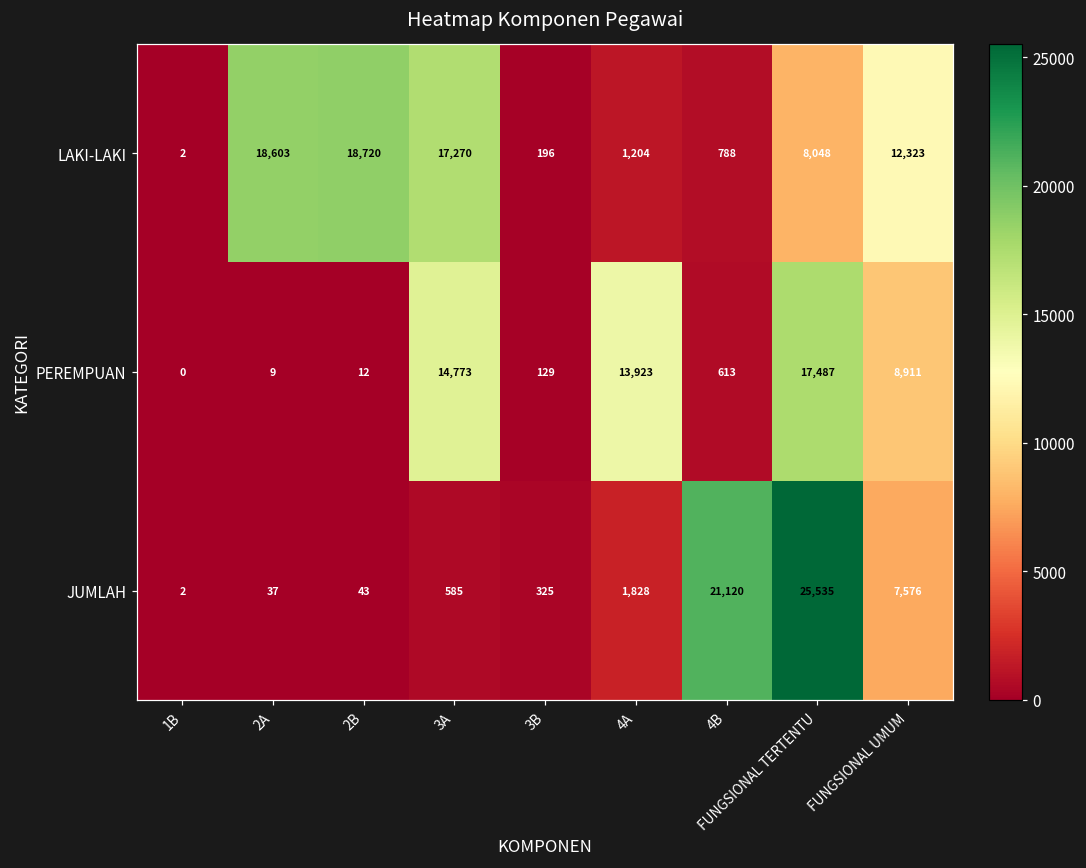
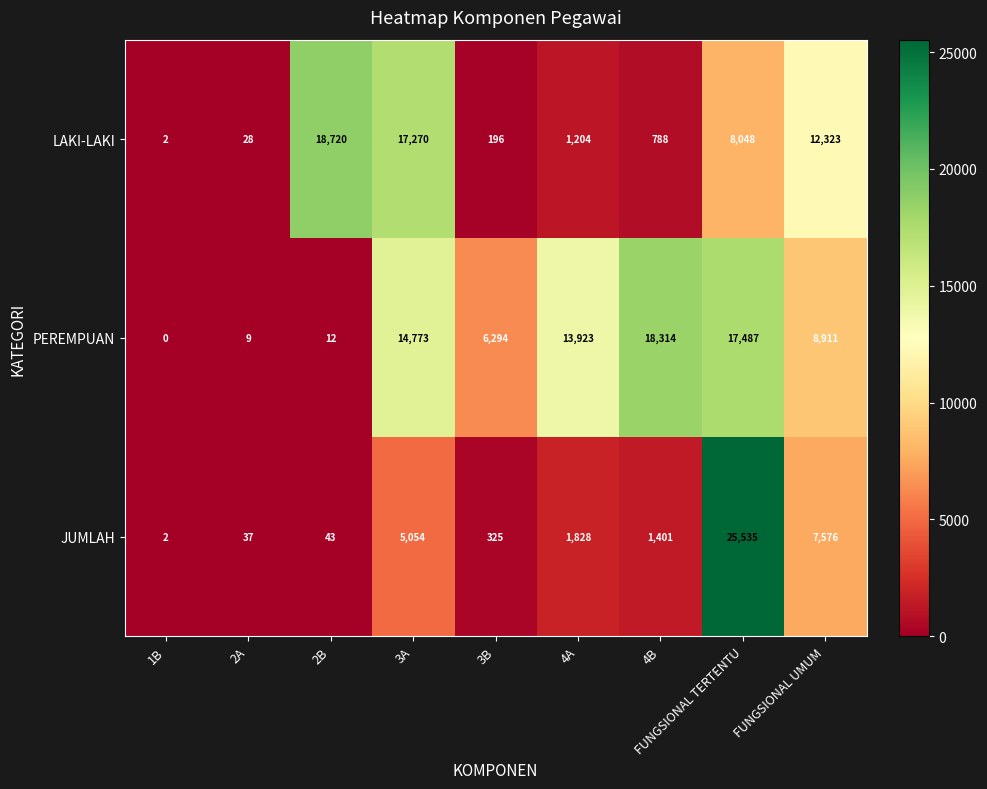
LAKI-LAKI, 2A: 18,603 -> 28
PEREMPUAN, 3B: 129 -> 6,294
PEREMPUAN, 4B: 613 -> 18,314
JUMLAH, 3A: 585 -> 5,054
JUMLAH, 4B: 21,120 -> 1,401
